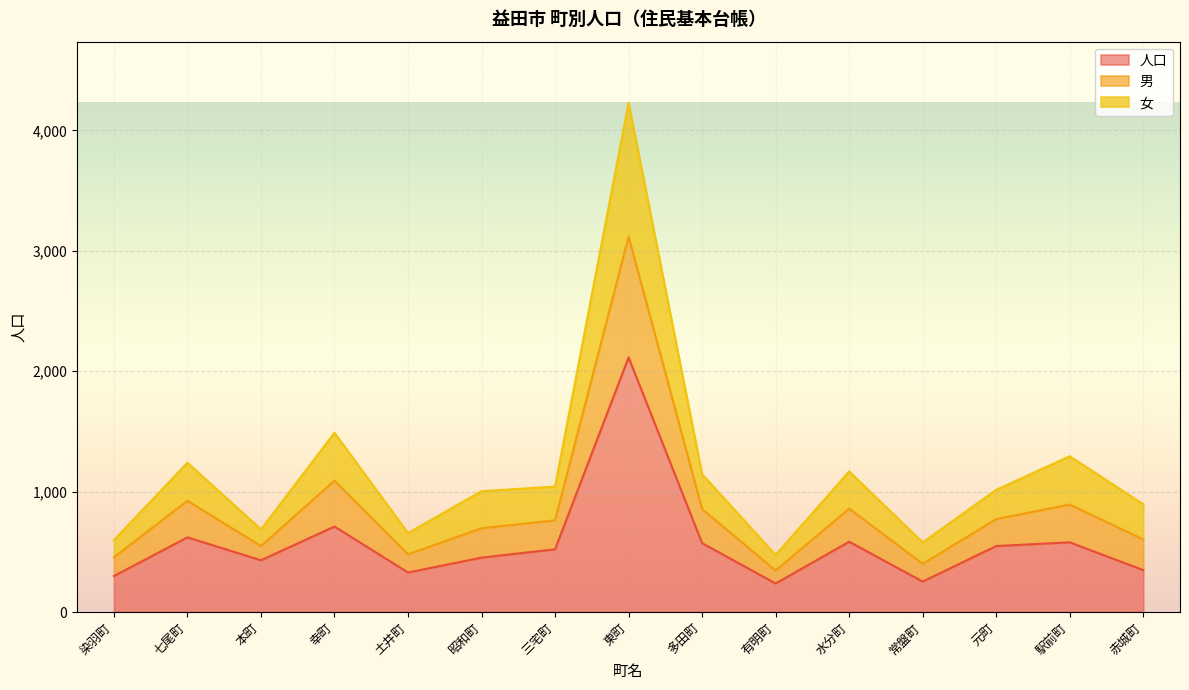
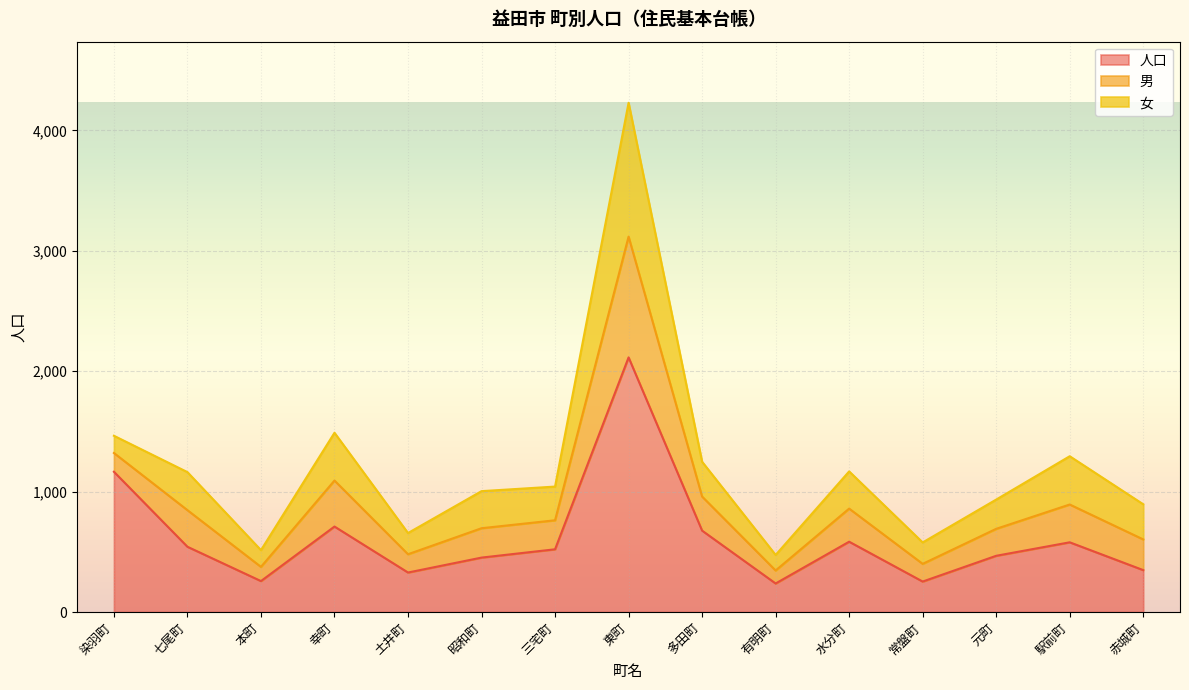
人口, 染羽町: 300 -> 1,170
人口, 七尾町: 620 -> 540
人口, 本町: 430 -> 260
人口, 多田町: 570 -> 680
人口, 元町: 550 -> 470
